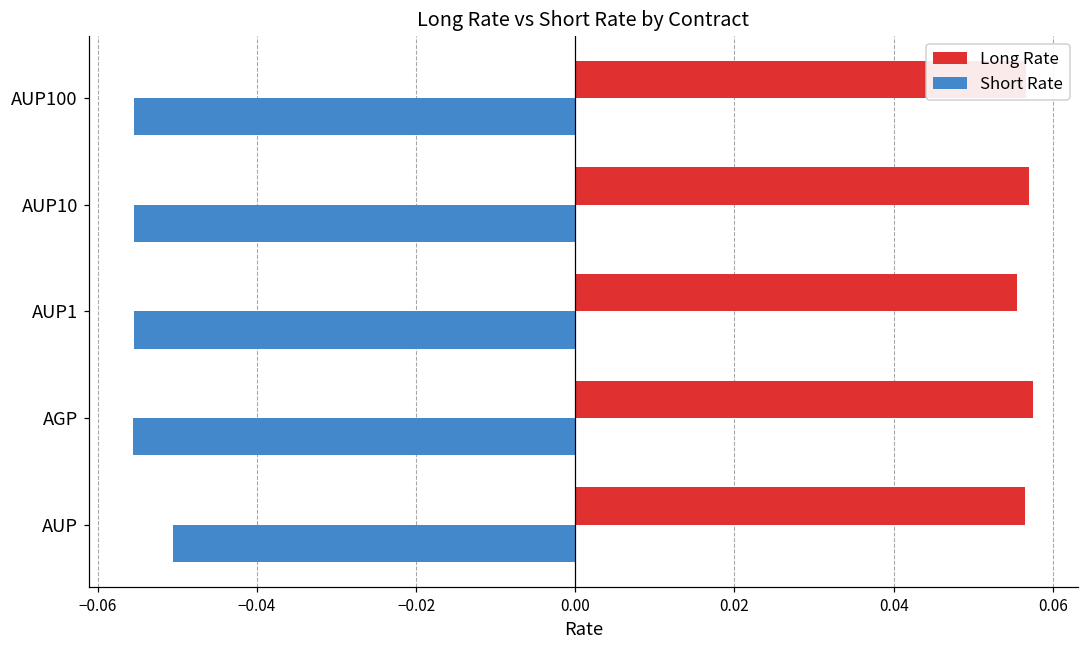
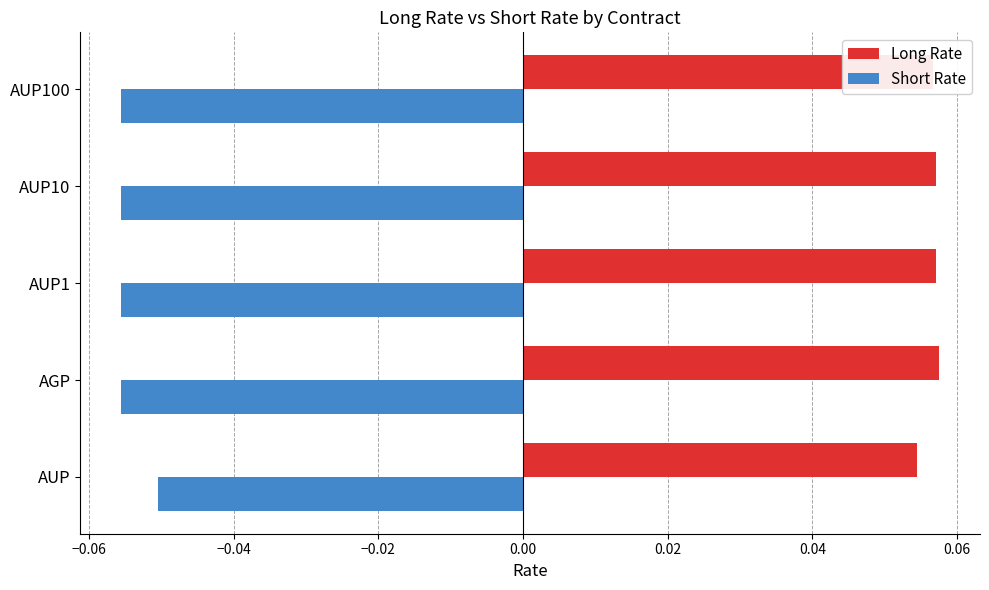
Long Rate, AUP1: 0.055 -> 0.057
Long Rate, AUP: 0.056 -> 0.054
